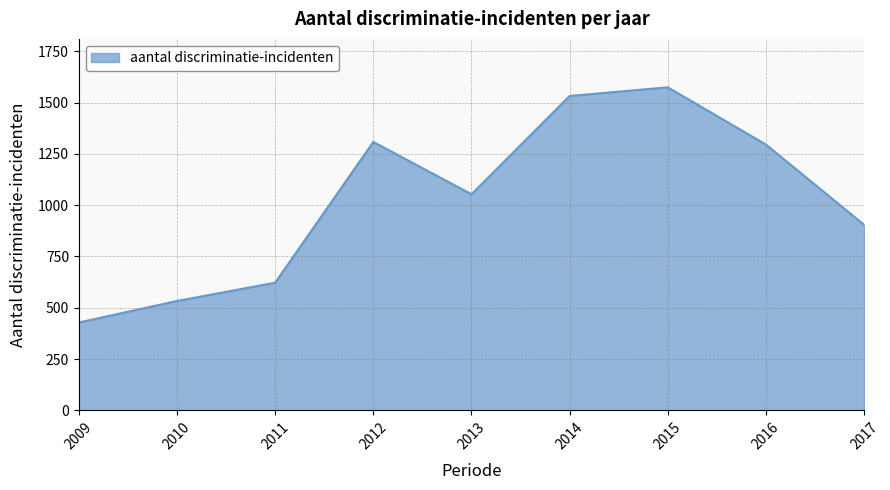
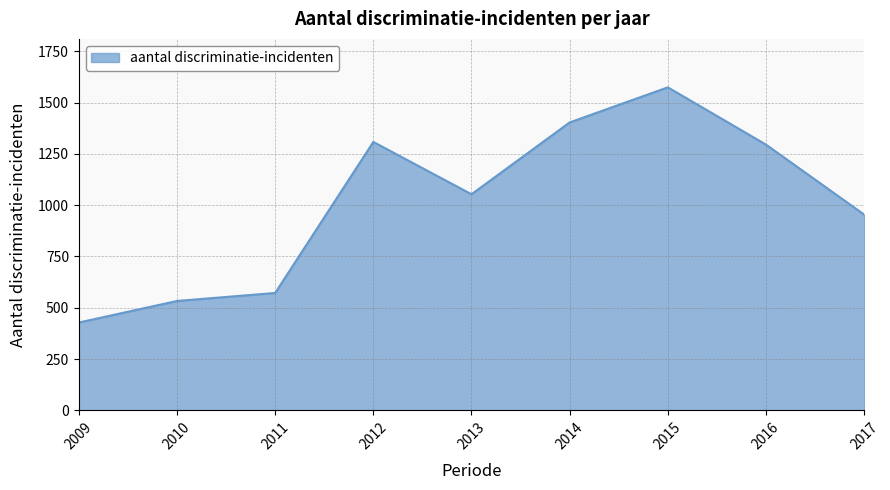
2011: 620 -> 570
2014: 1530 -> 1400
2017: 900 -> 950
